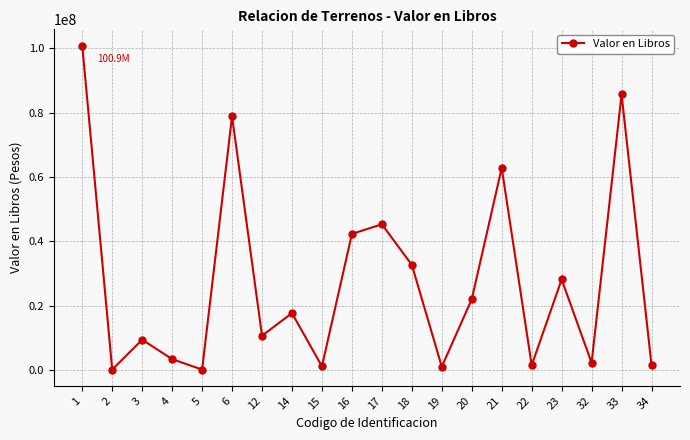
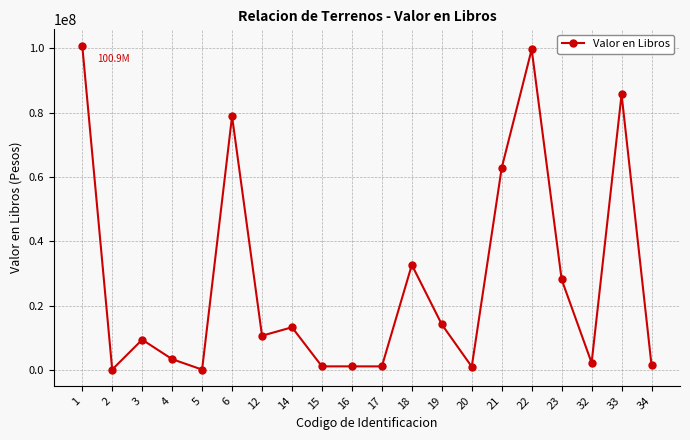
14: 18000000 -> 13000000
16: 42000000 -> 1000000
17: 45000000 -> 1000000
19: 1000000 -> 14000000
20: 22000000 -> 1000000
22: 1000000 -> 100000000
